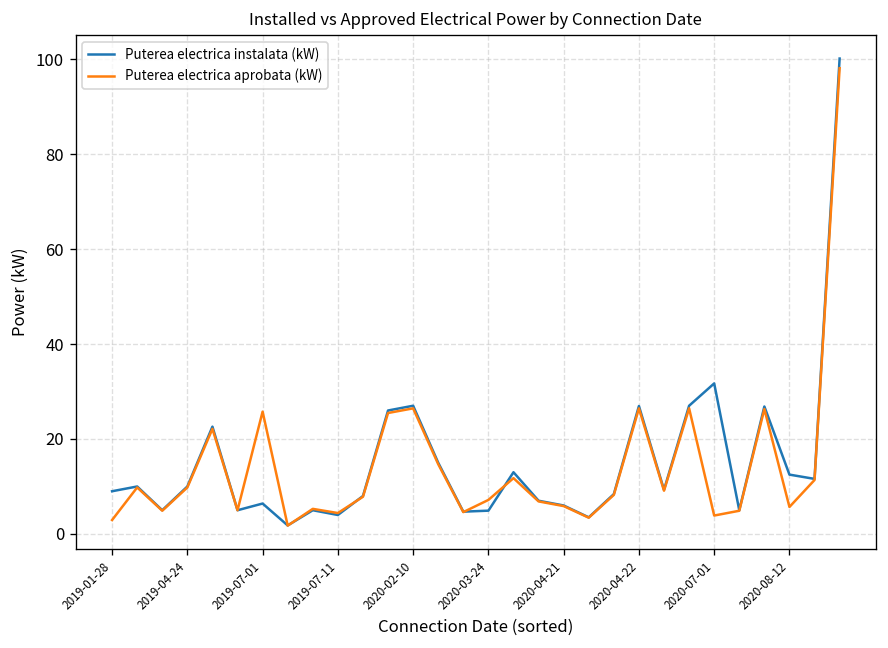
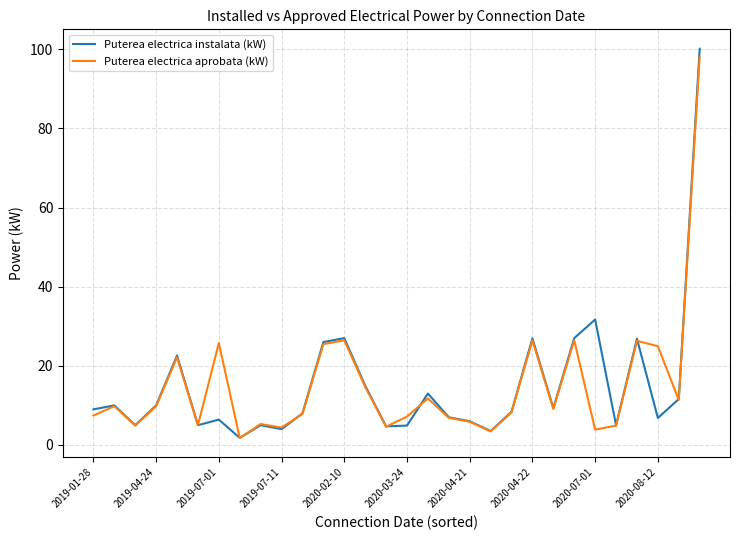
Puterea electrica aprobata (kW), 2019-01-28: 3 -> 7
Puterea electrica instalata (kW), 2020-08-12: 12 -> 7
Puterea electrica aprobata (kW), 2020-08-12: 6 -> 25
